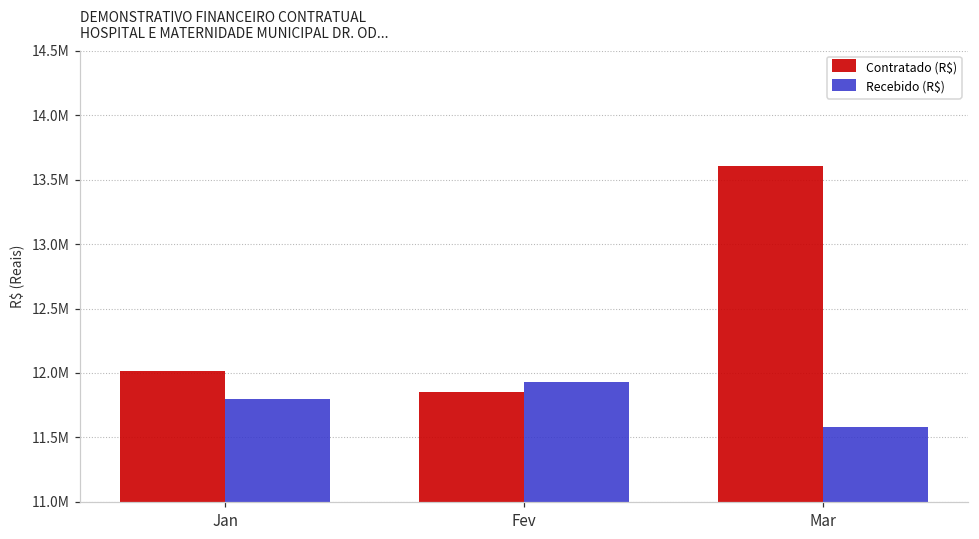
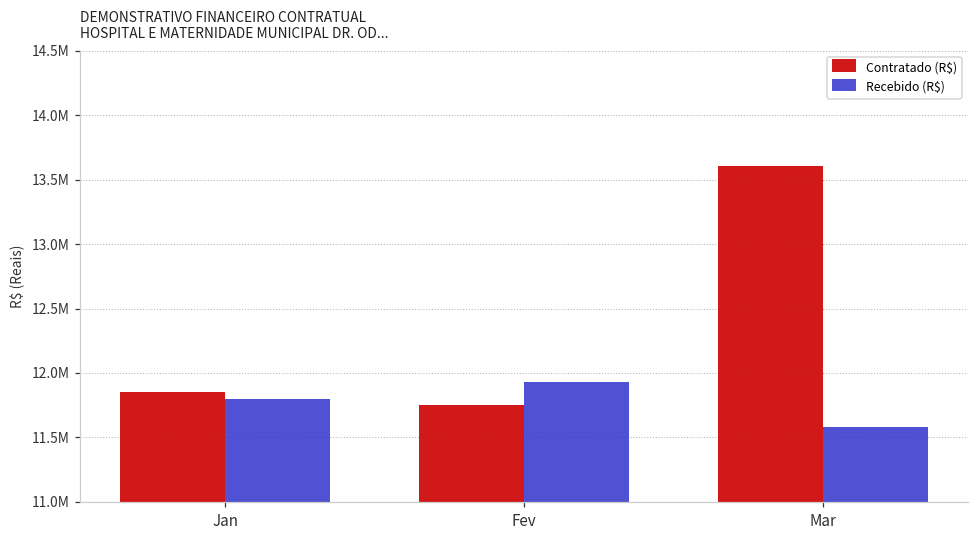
Contratado (R$), Jan: 12010000 -> 11850000
Contratado (R$), Fev: 11850000 -> 11750000
